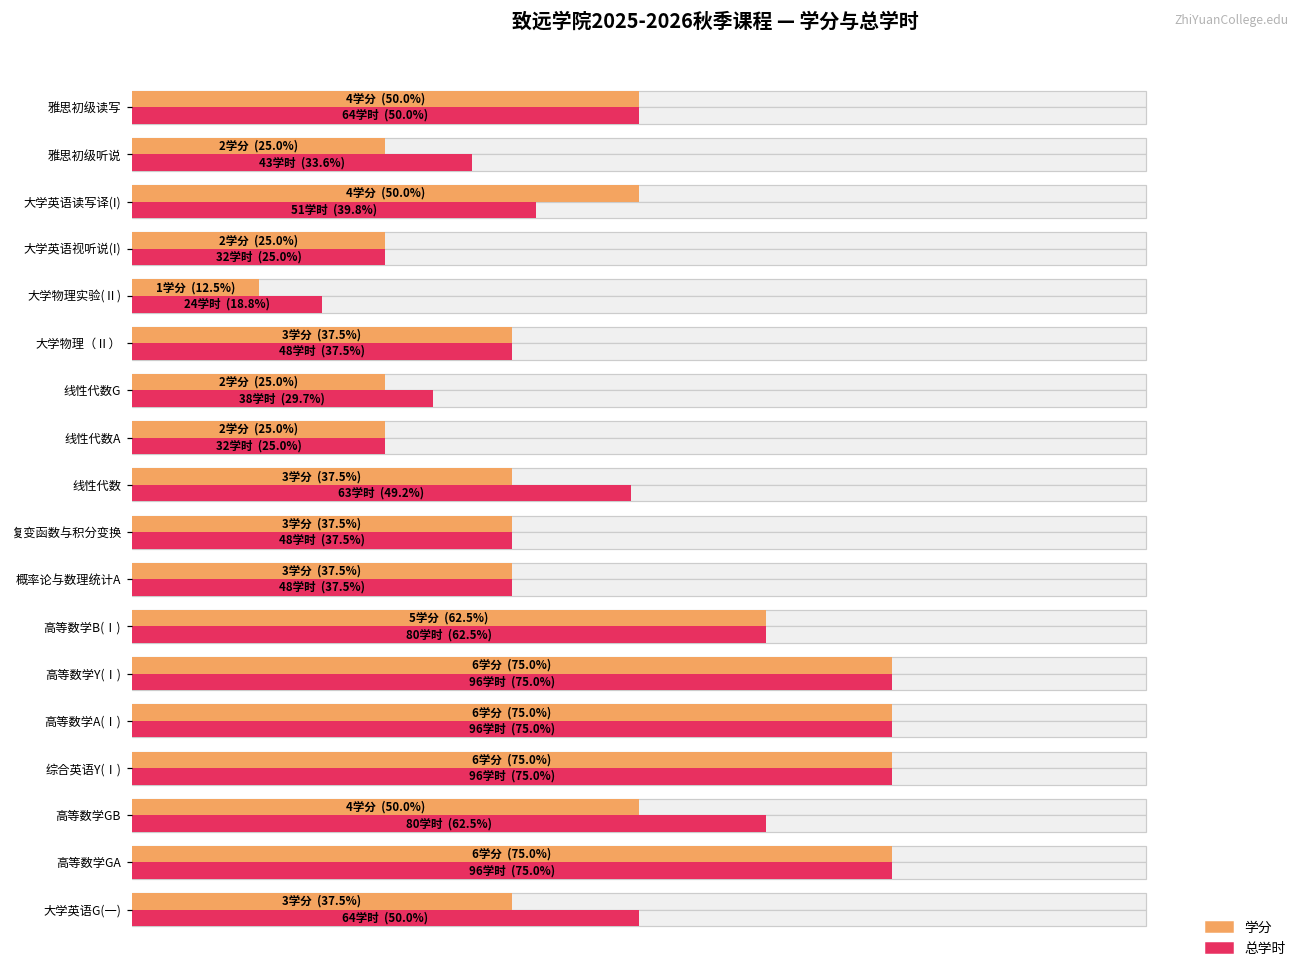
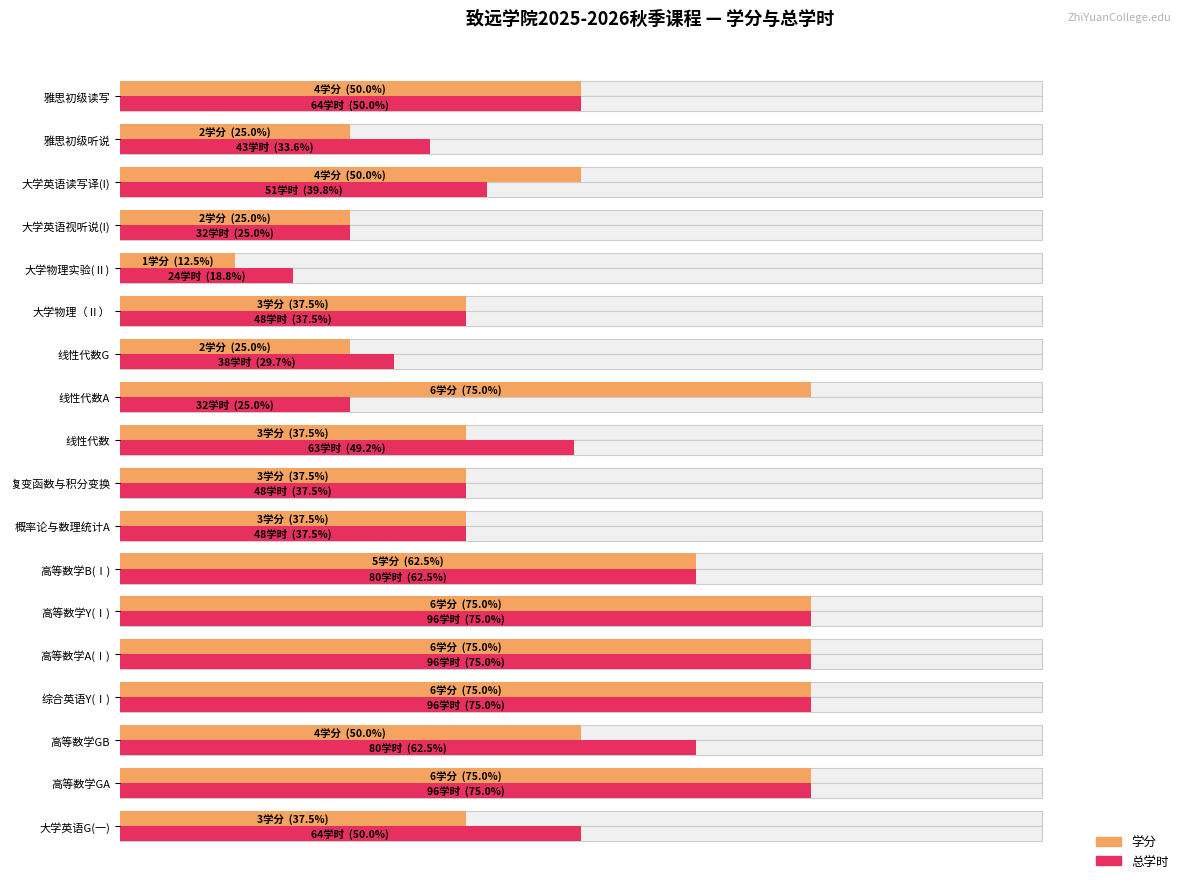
学分, 线性代数A: 2学分 (25.0%) -> 6学分 (75.0%)
